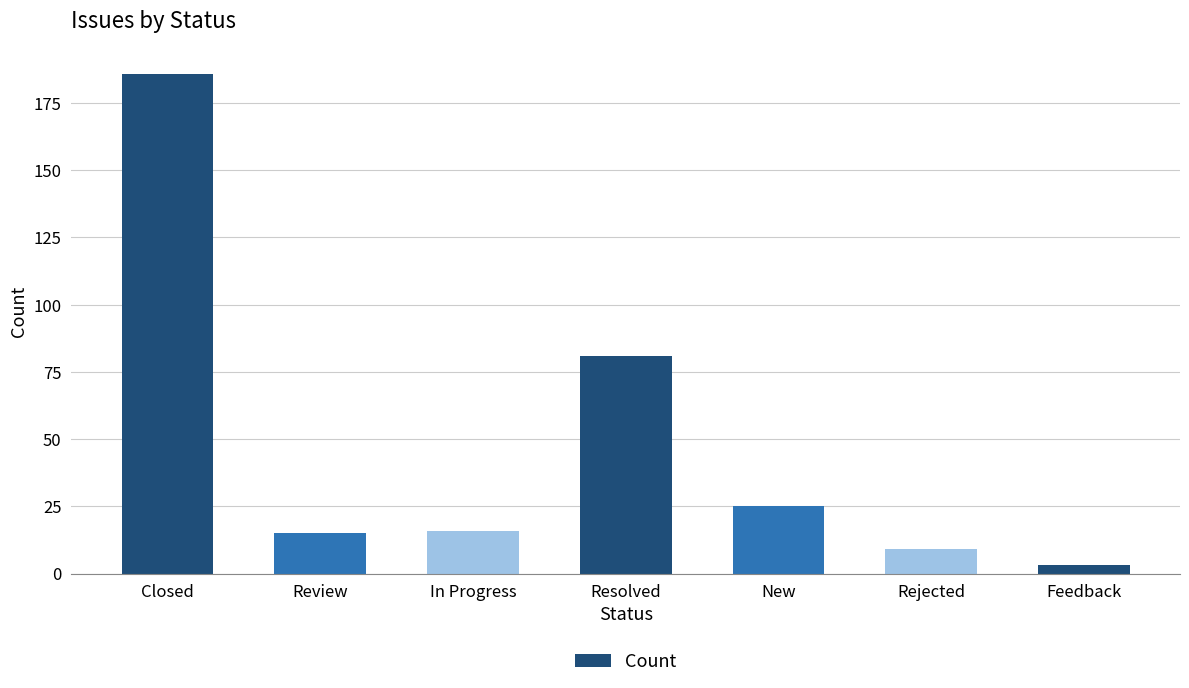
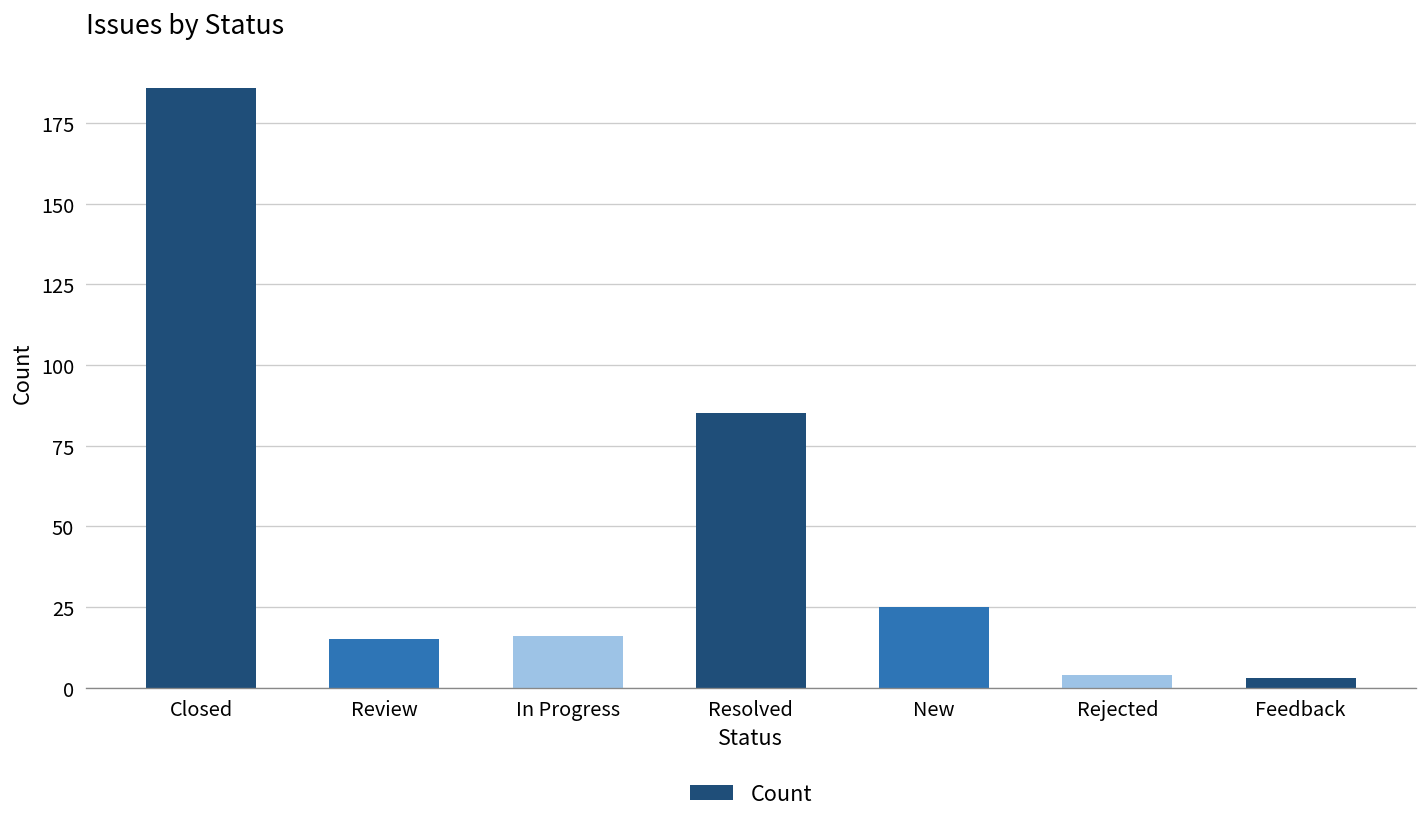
Resolved: 81 -> 85
Rejected: 9 -> 4
